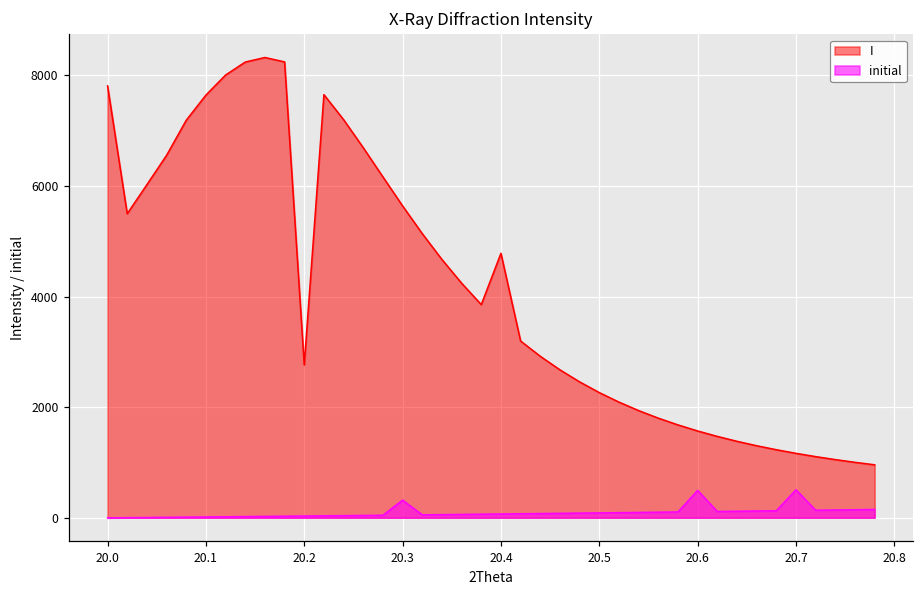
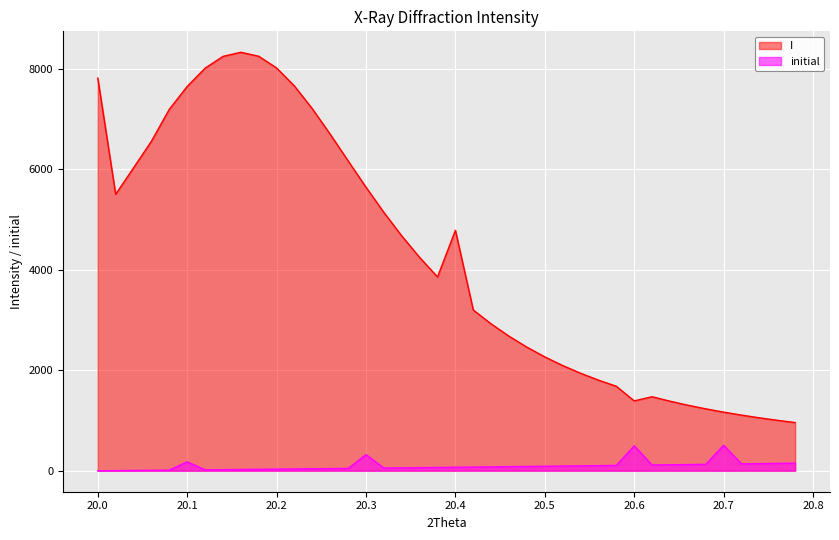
initial, 20.1: 0 -> 200
I, 20.2: 2800 -> 8000
I, 20.6: 1600 -> 1400
